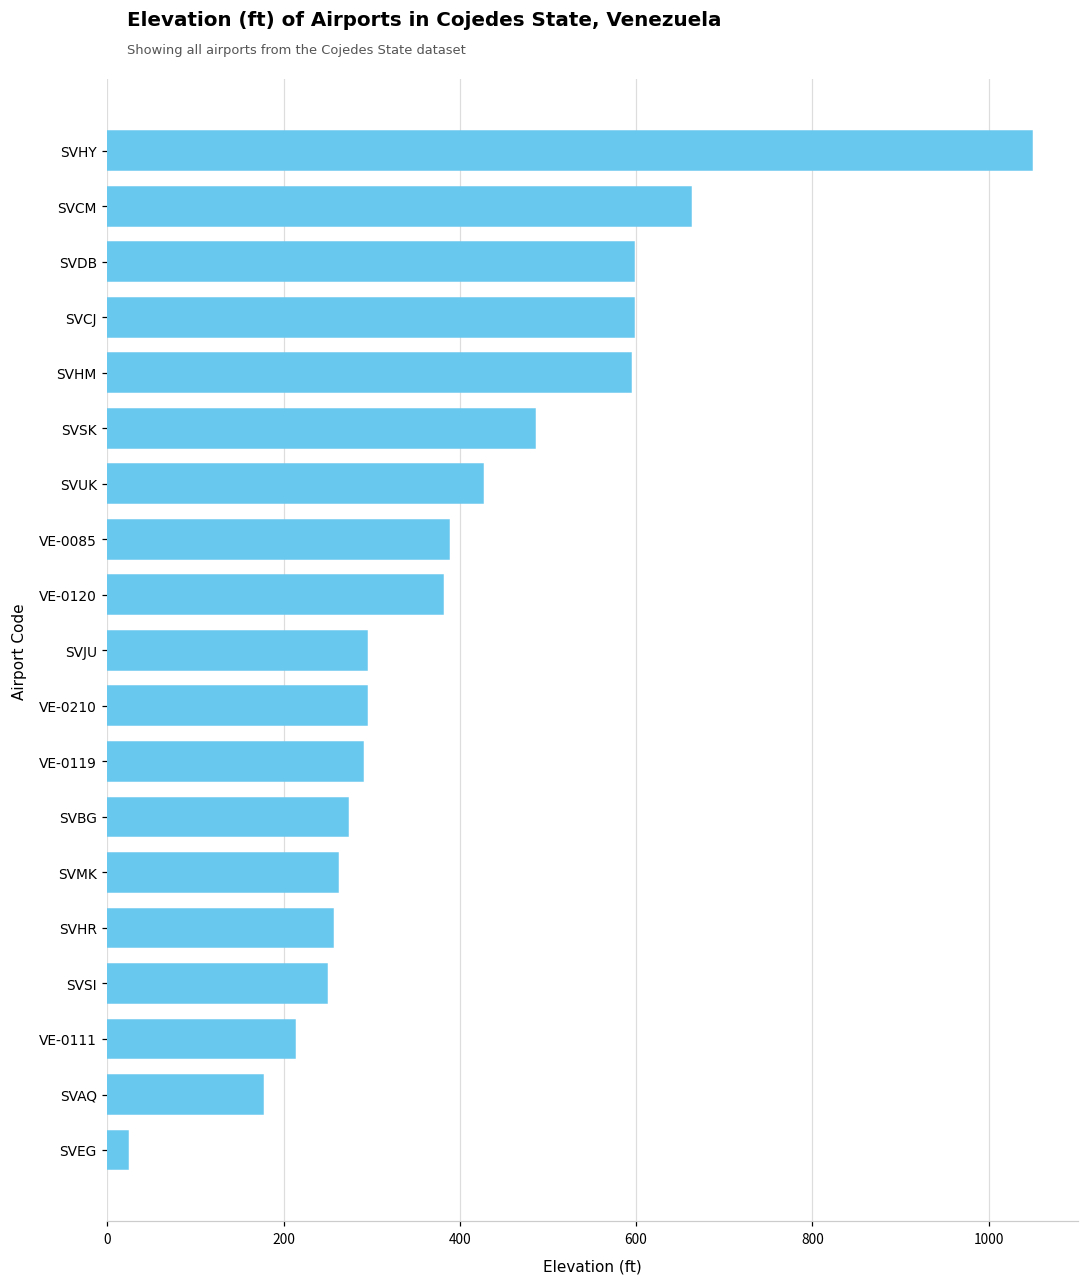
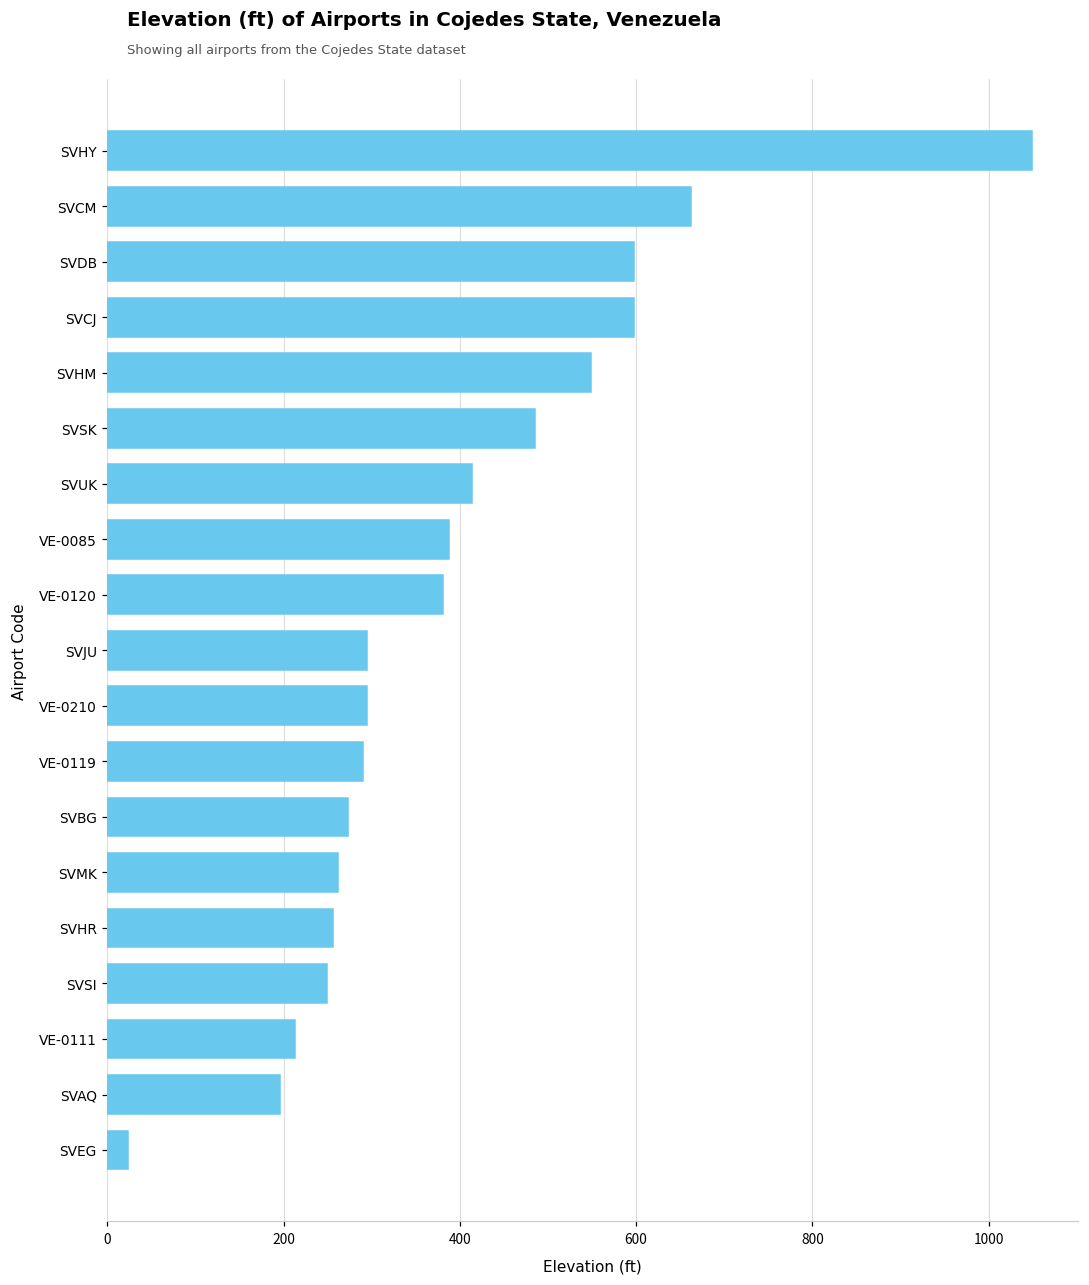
SVHM: 590 -> 550
SVUK: 430 -> 410
SVAQ: 180 -> 200
